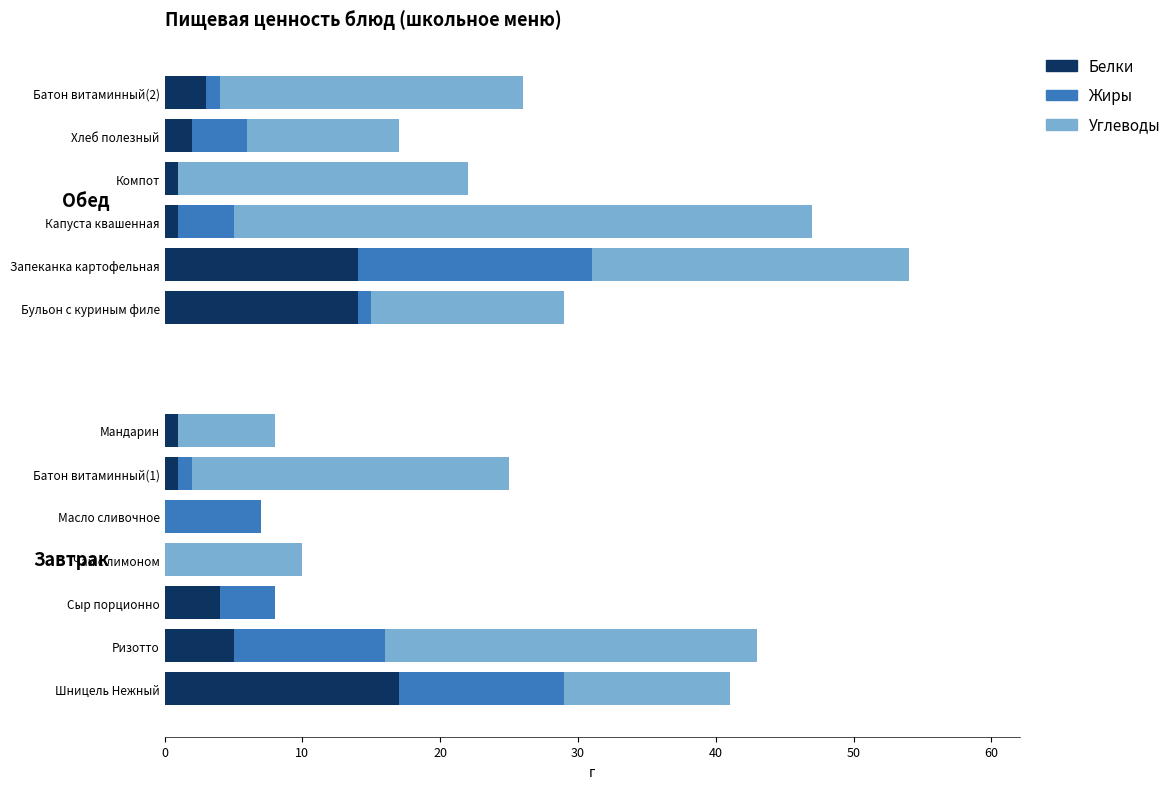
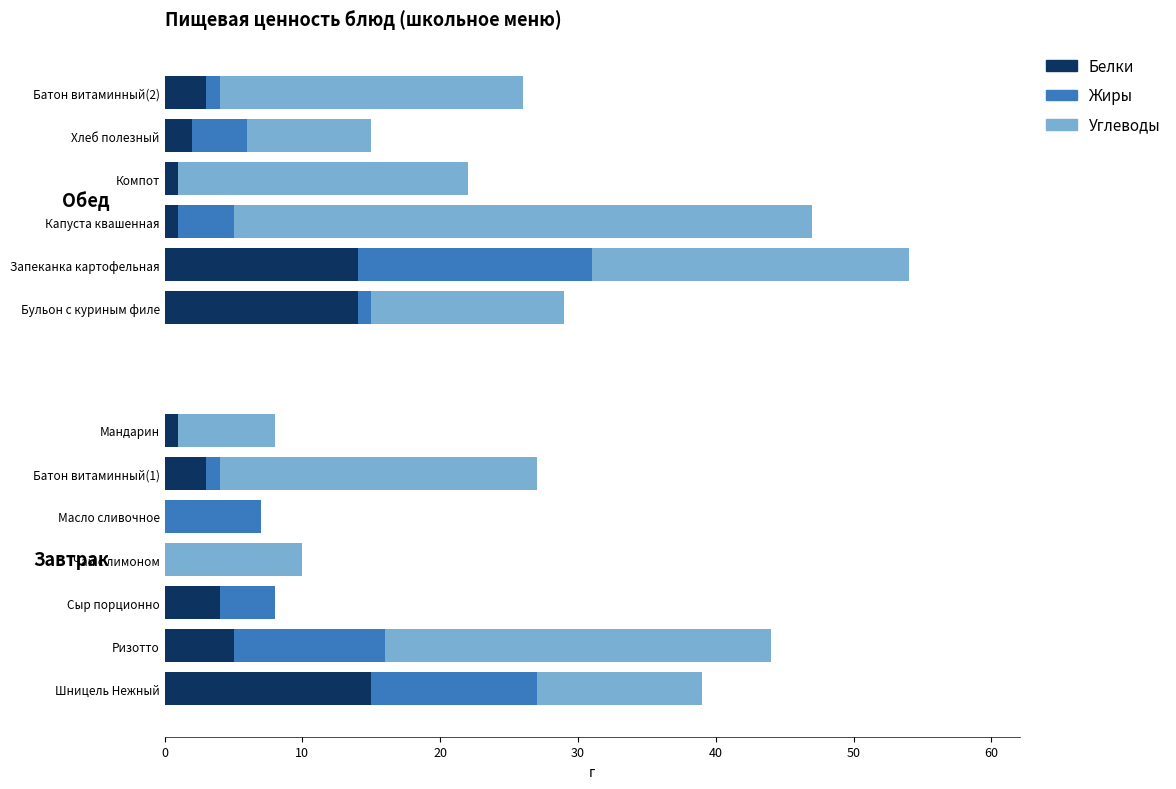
Углеводы, Хлеб полезный: 11 -> 9
Белки, Батон витаминный(1): 1 -> 3
Углеводы, Ризотто: 27 -> 28
Белки, Шницель Нежный: 17 -> 15
